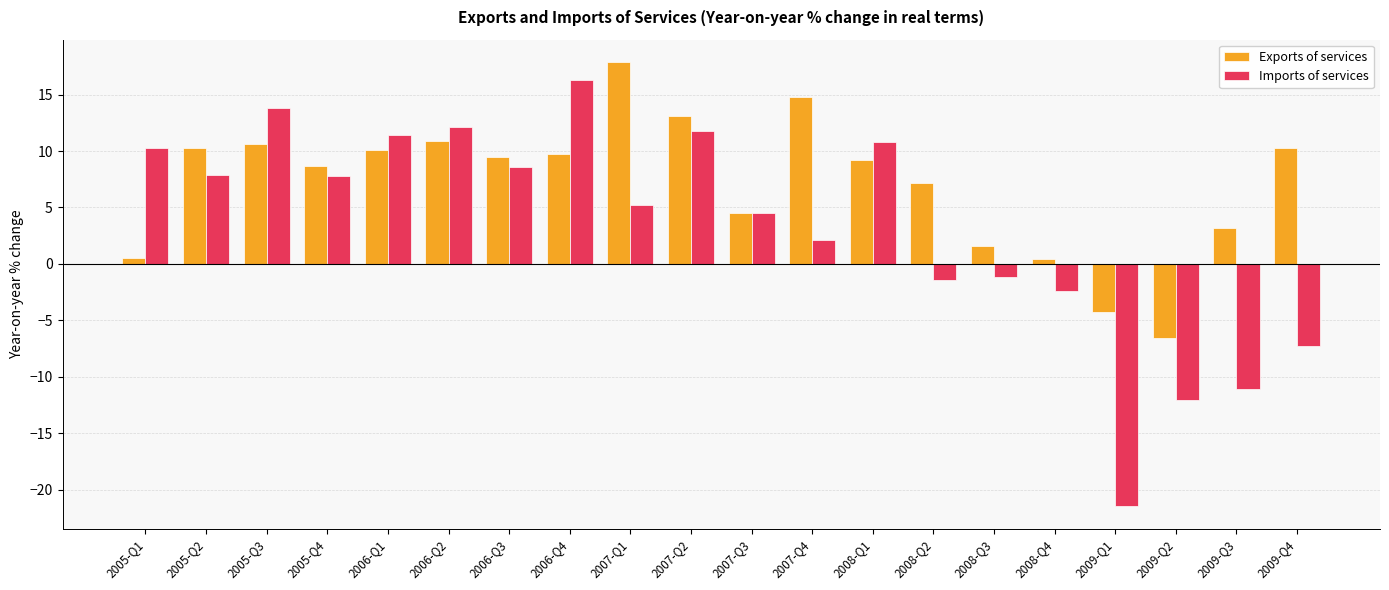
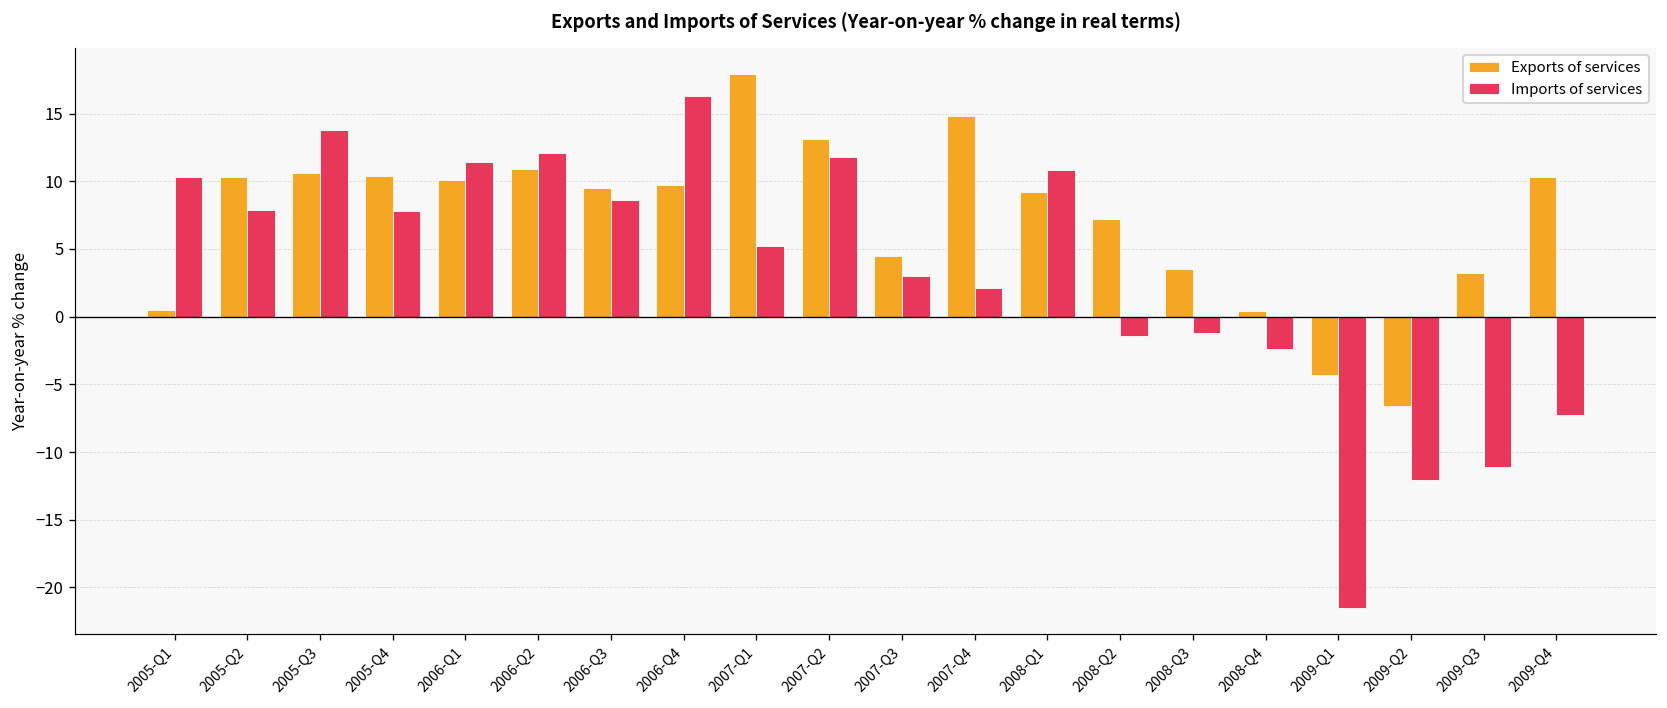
Exports of services, 2005-Q4: 8.7 -> 10.4
Imports of services, 2007-Q3: 4.5 -> 3.0
Exports of services, 2008-Q3: 1.6 -> 3.5
